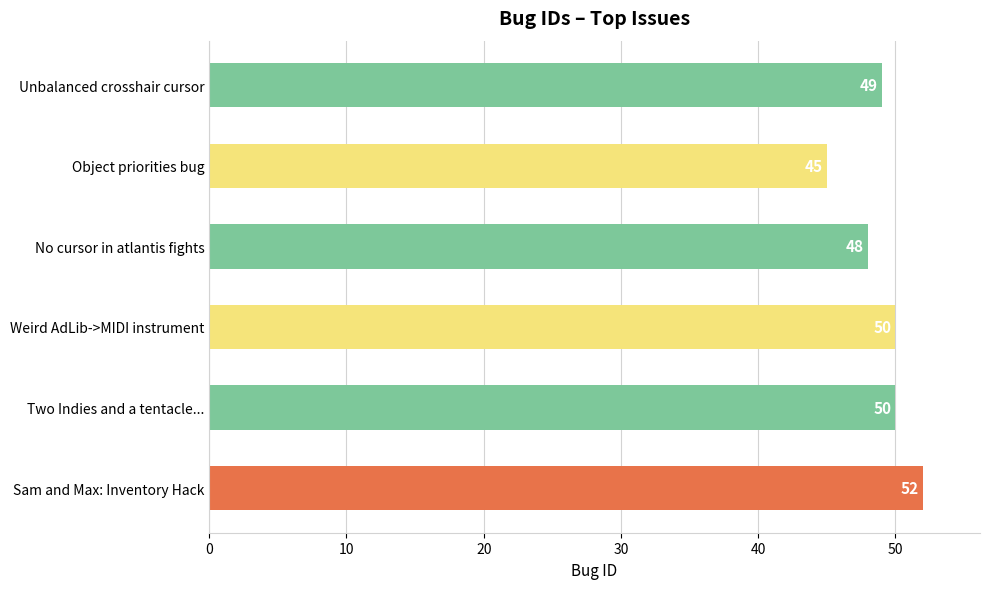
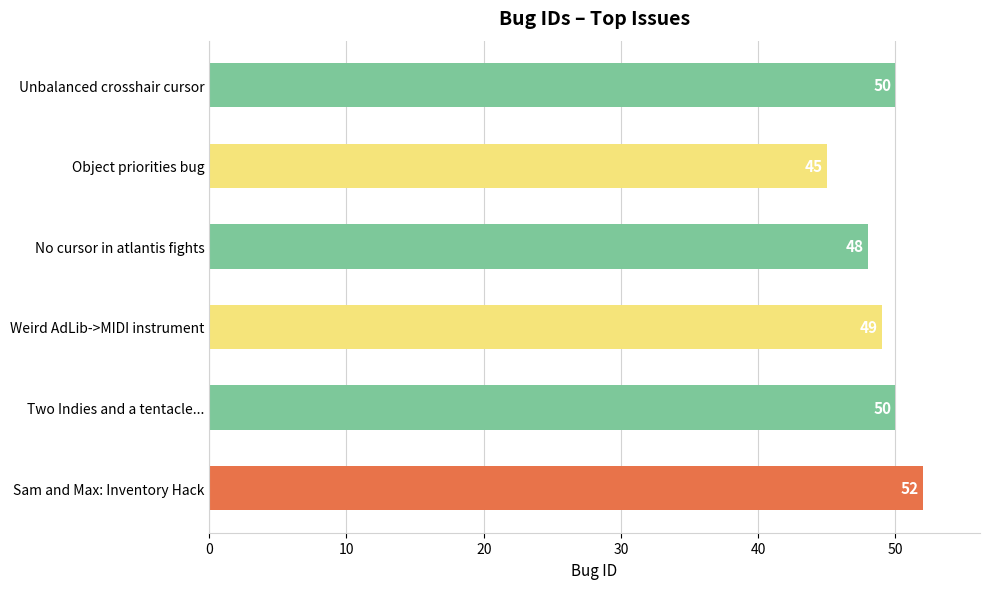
Unbalanced crosshair cursor: 49 -> 50
Weird AdLib->MIDI instrument: 50 -> 49
